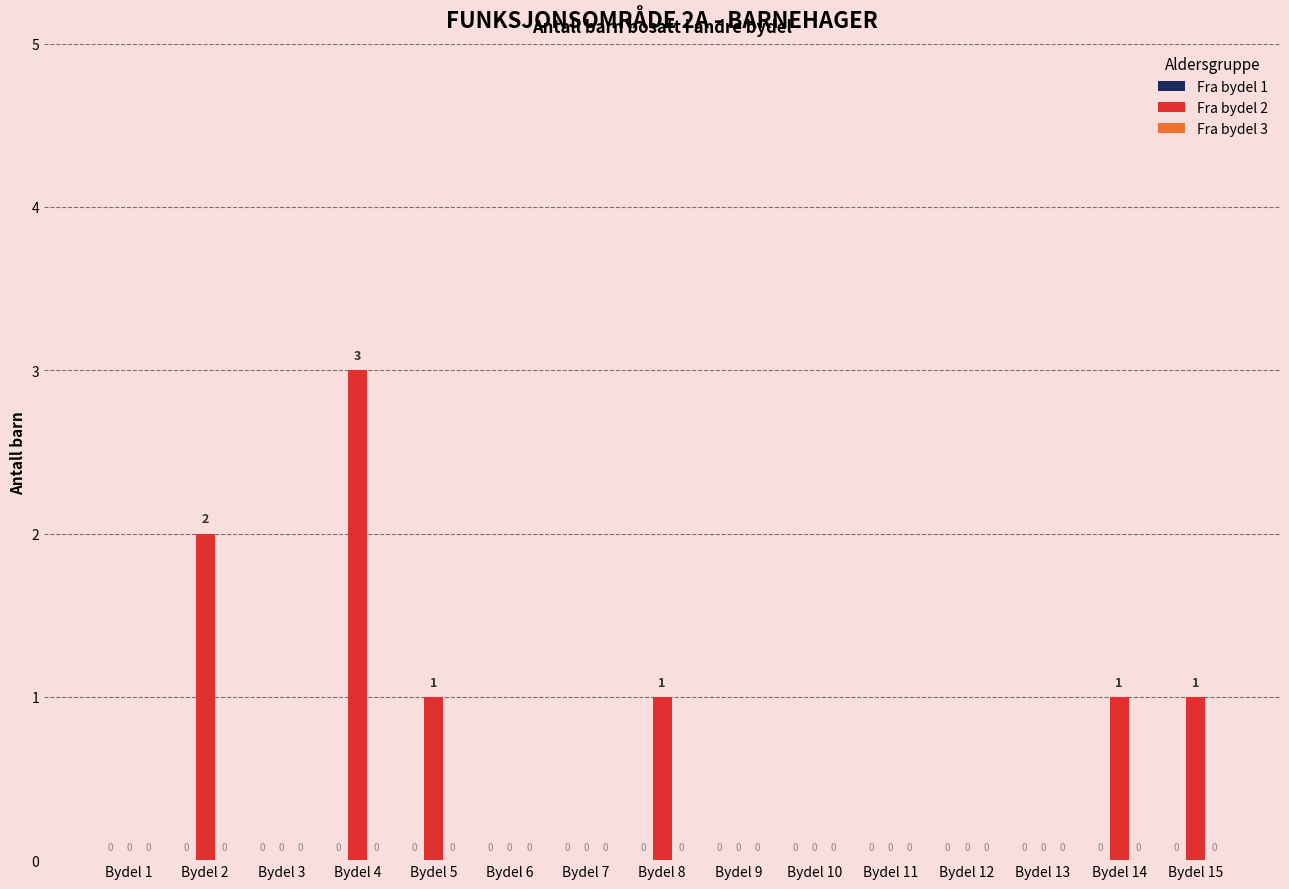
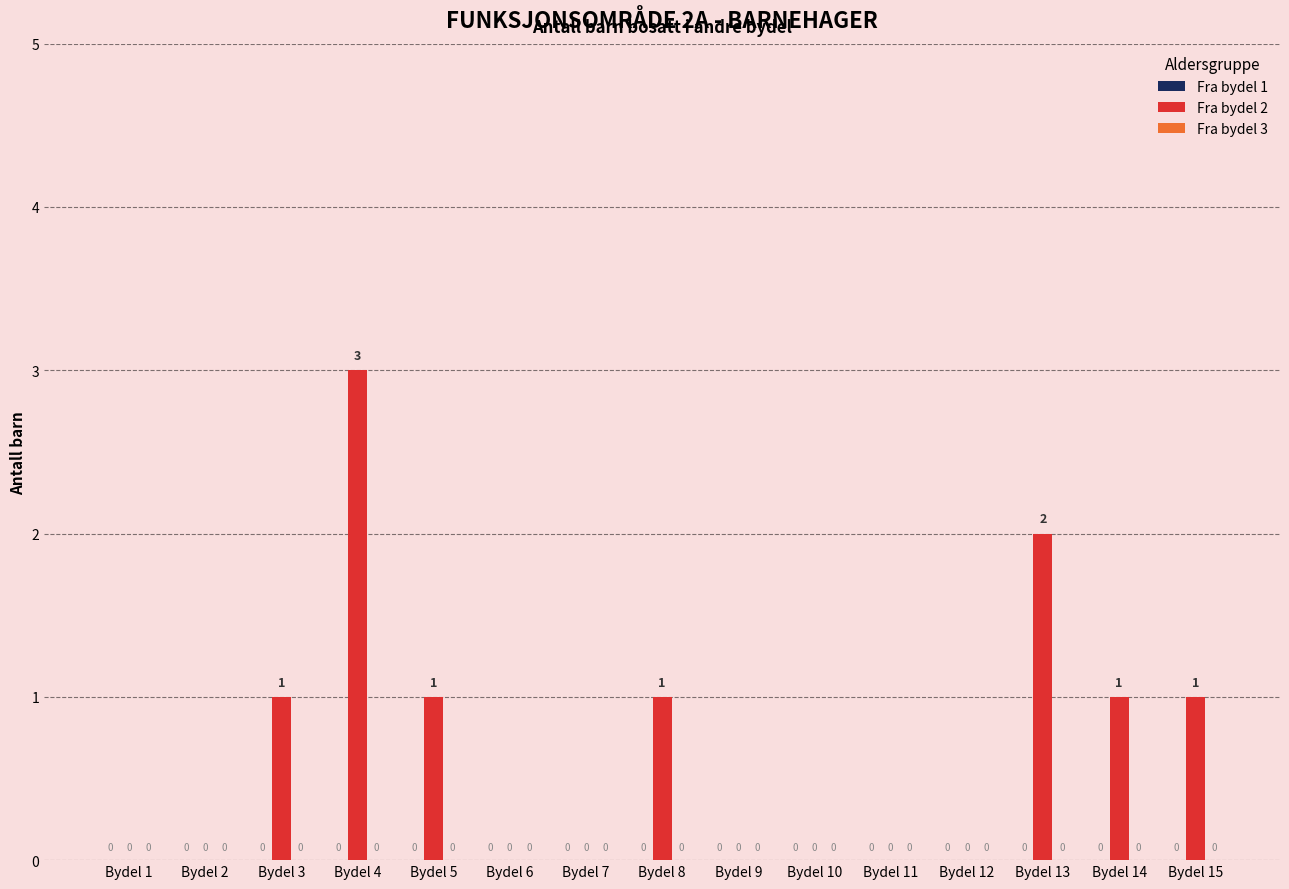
Fra bydel 2, Bydel 2: 2 -> 0
Fra bydel 2, Bydel 3: 0 -> 1
Fra bydel 2, Bydel 13: 0 -> 2
